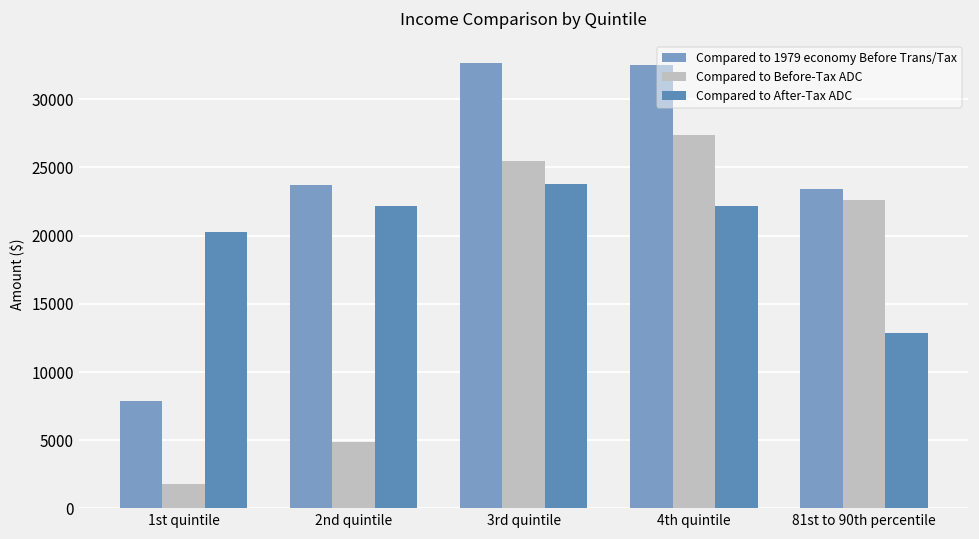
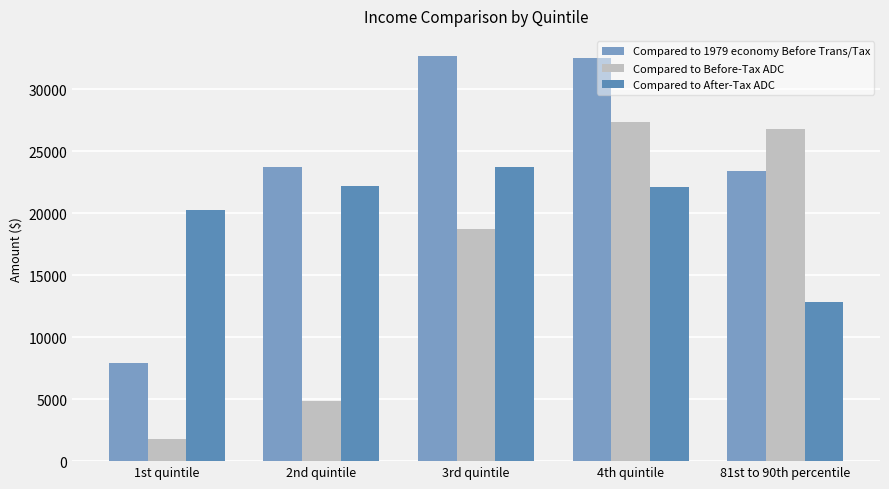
Compared to Before-Tax ADC, 3rd quintile: 25500 -> 18700
Compared to Before-Tax ADC, 81st to 90th percentile: 22600 -> 26800
